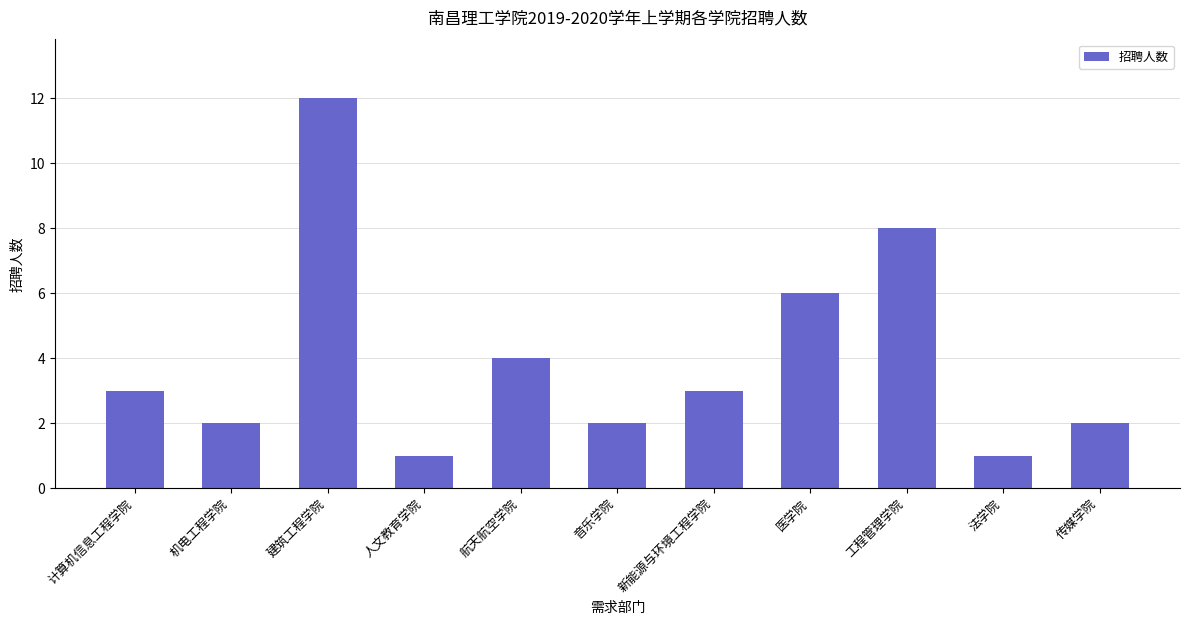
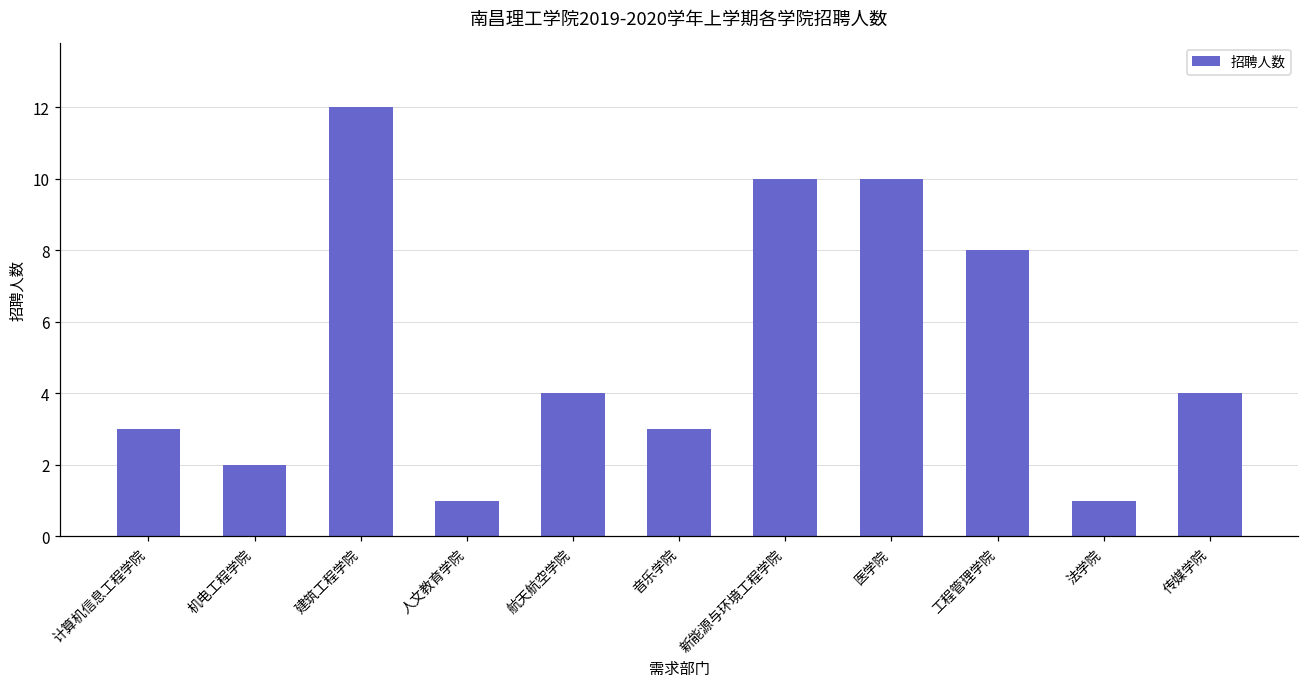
音乐学院: 2 -> 3
新能源与环境工程学院: 3 -> 10
医学院: 6 -> 10
传媒学院: 2 -> 4
